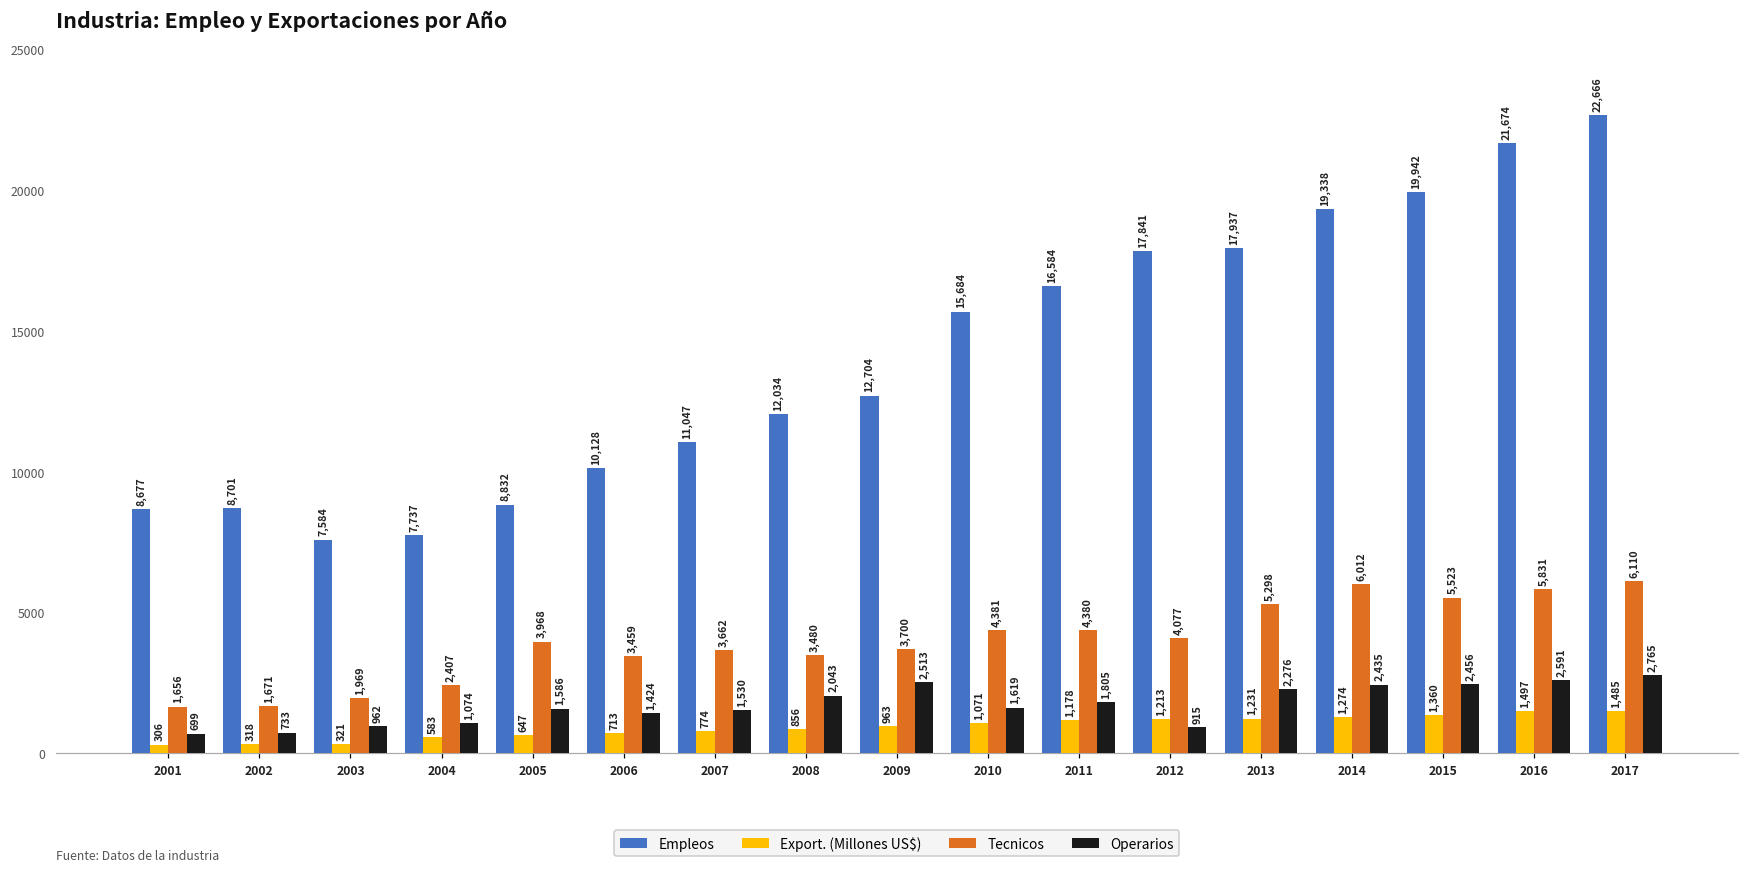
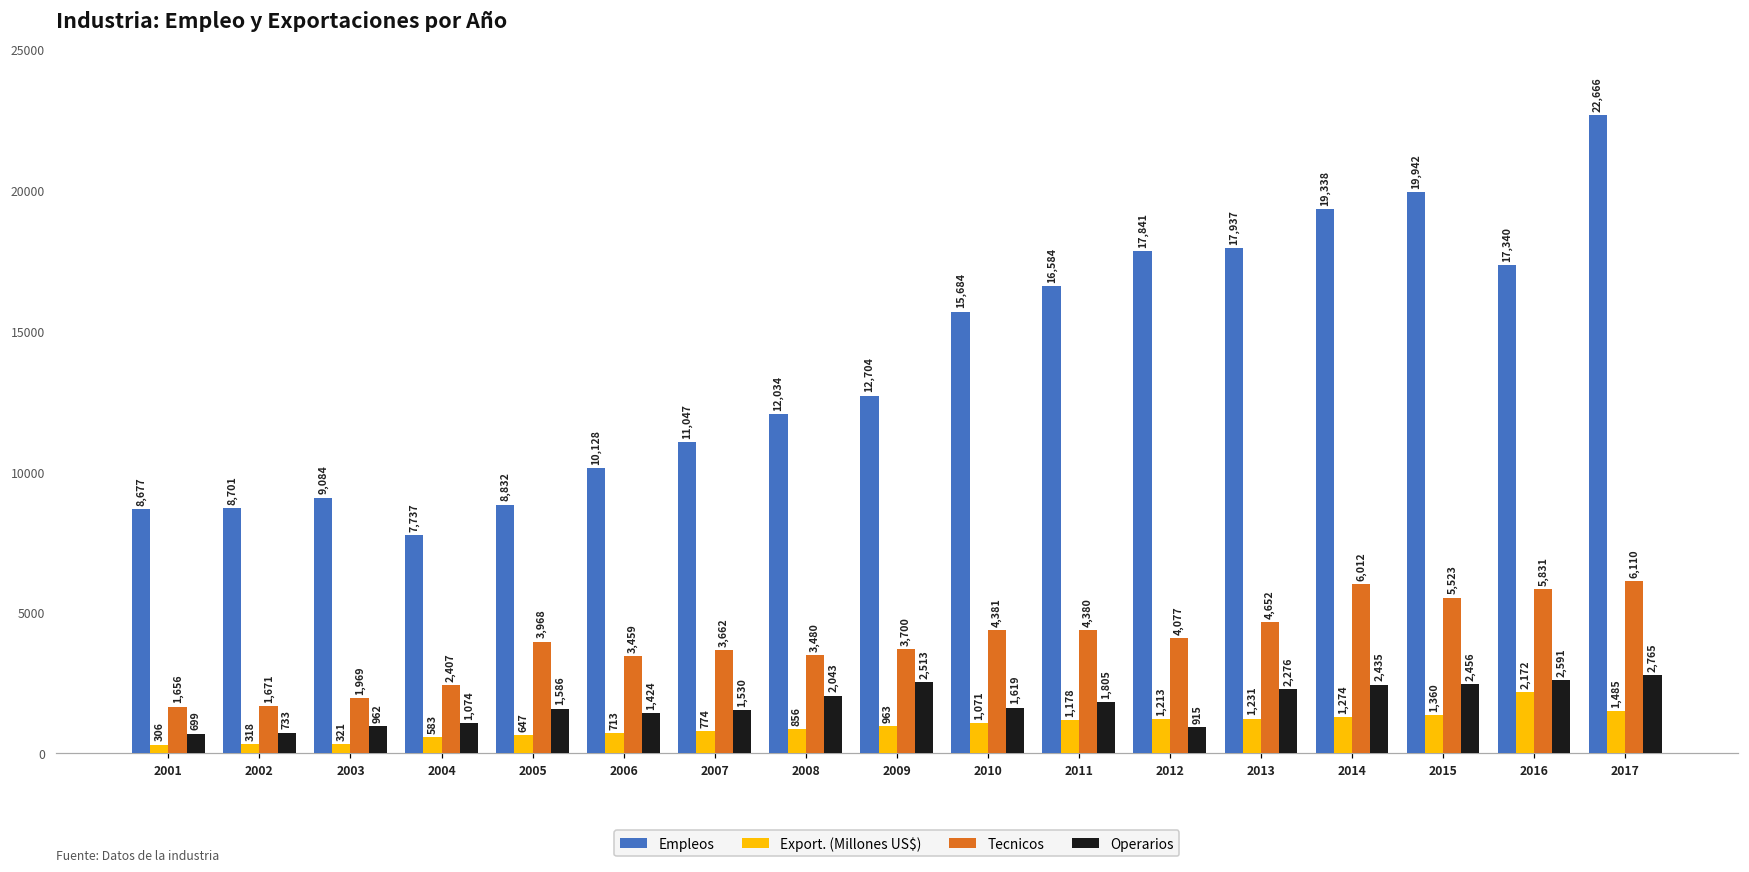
Empleos, 2003: 7,584 -> 9,084
Tecnicos, 2013: 5,298 -> 4,652
Empleos, 2016: 21,674 -> 17,340
Export. (Millones US$), 2016: 1,497 -> 2,172
